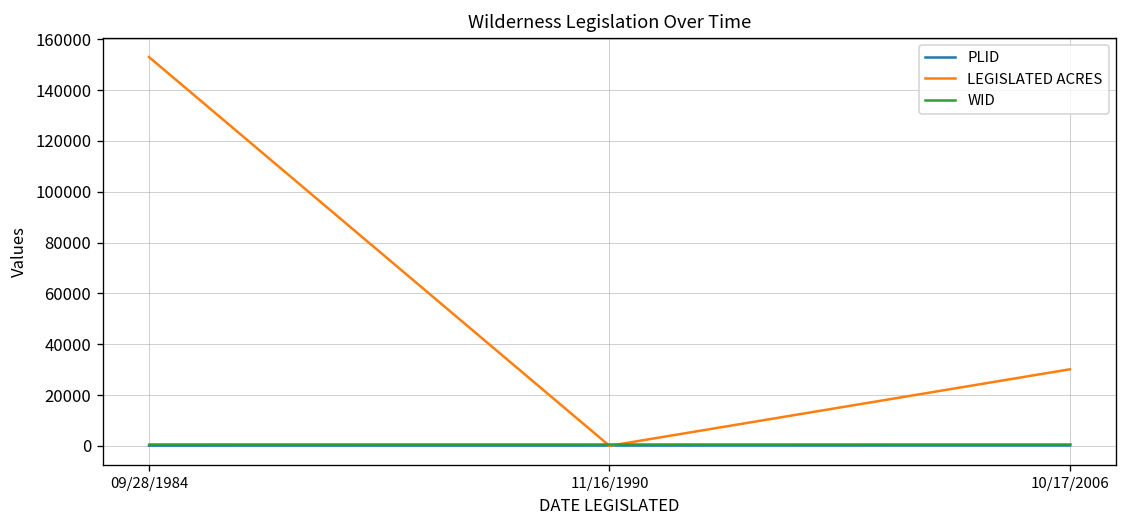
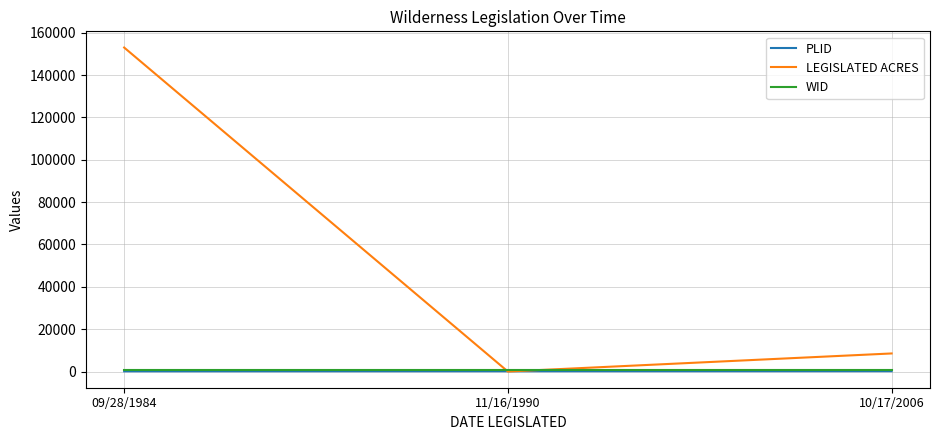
LEGISLATED ACRES, 10/17/2006: 30000 -> 9000
